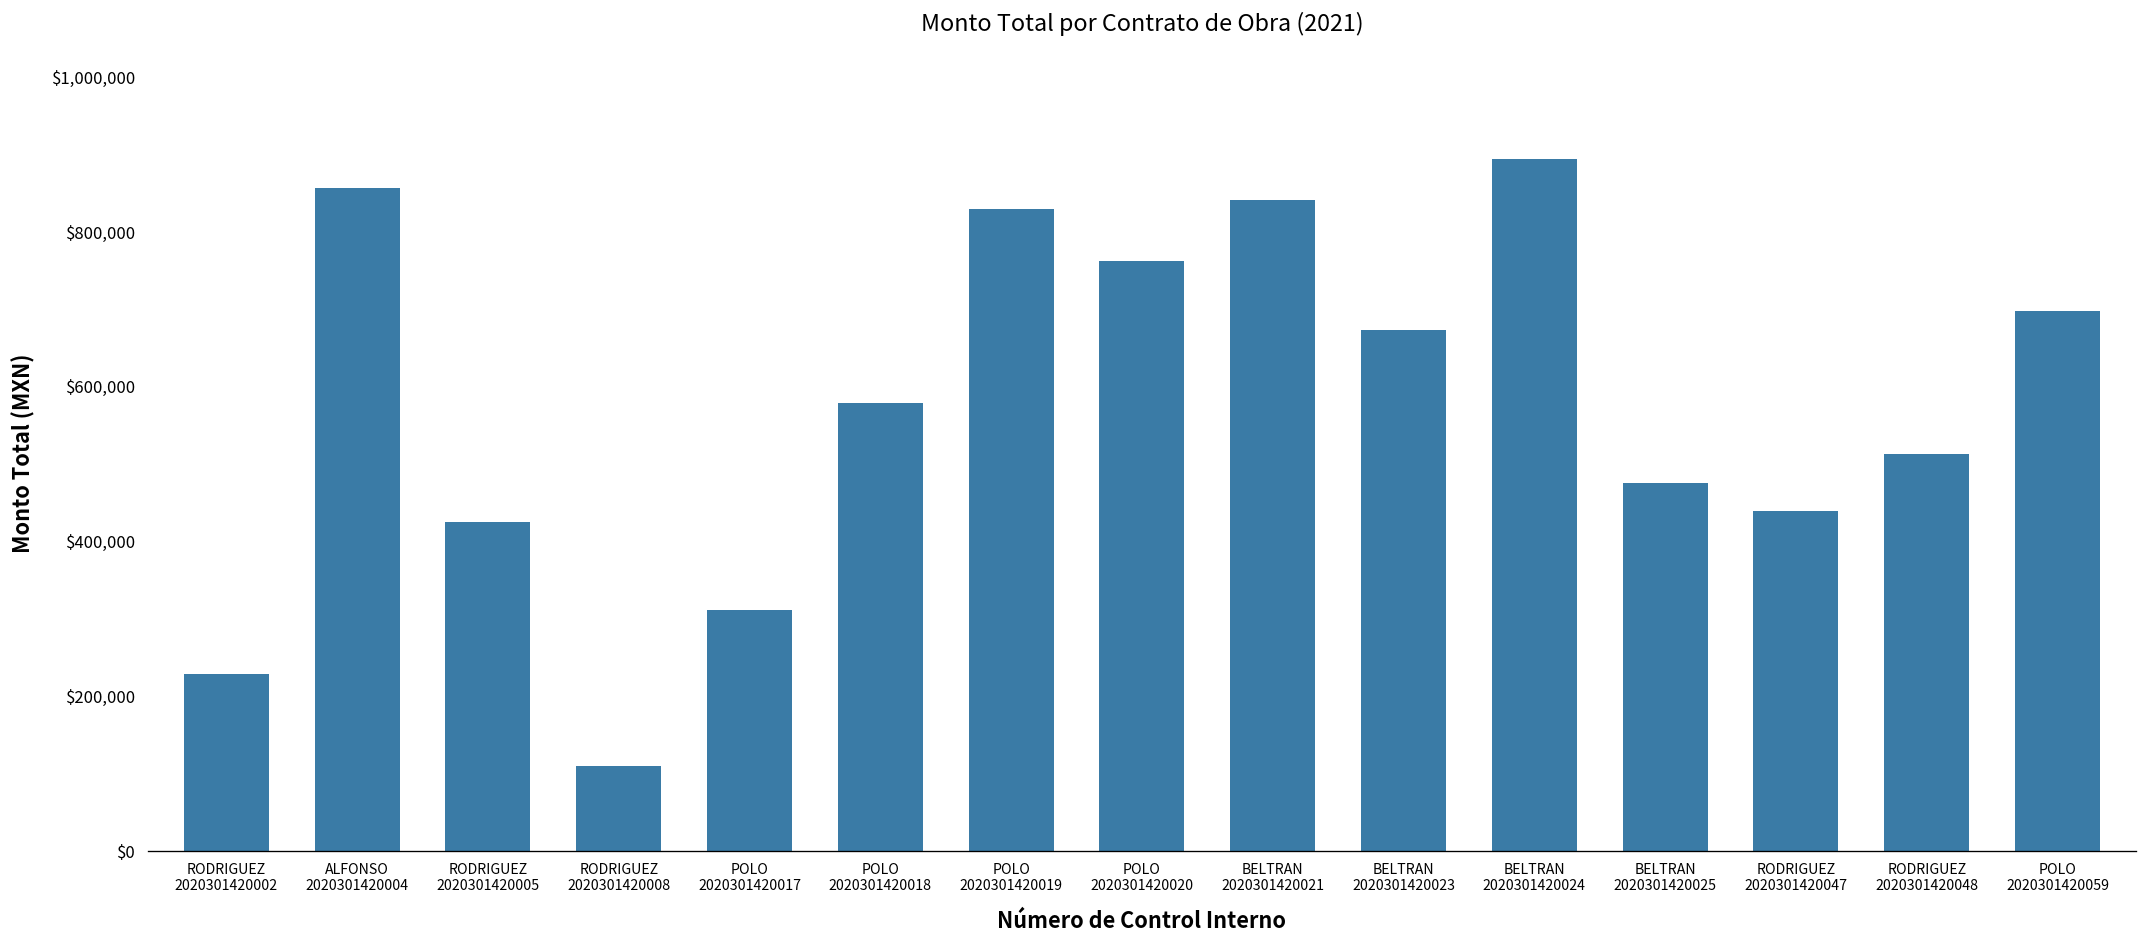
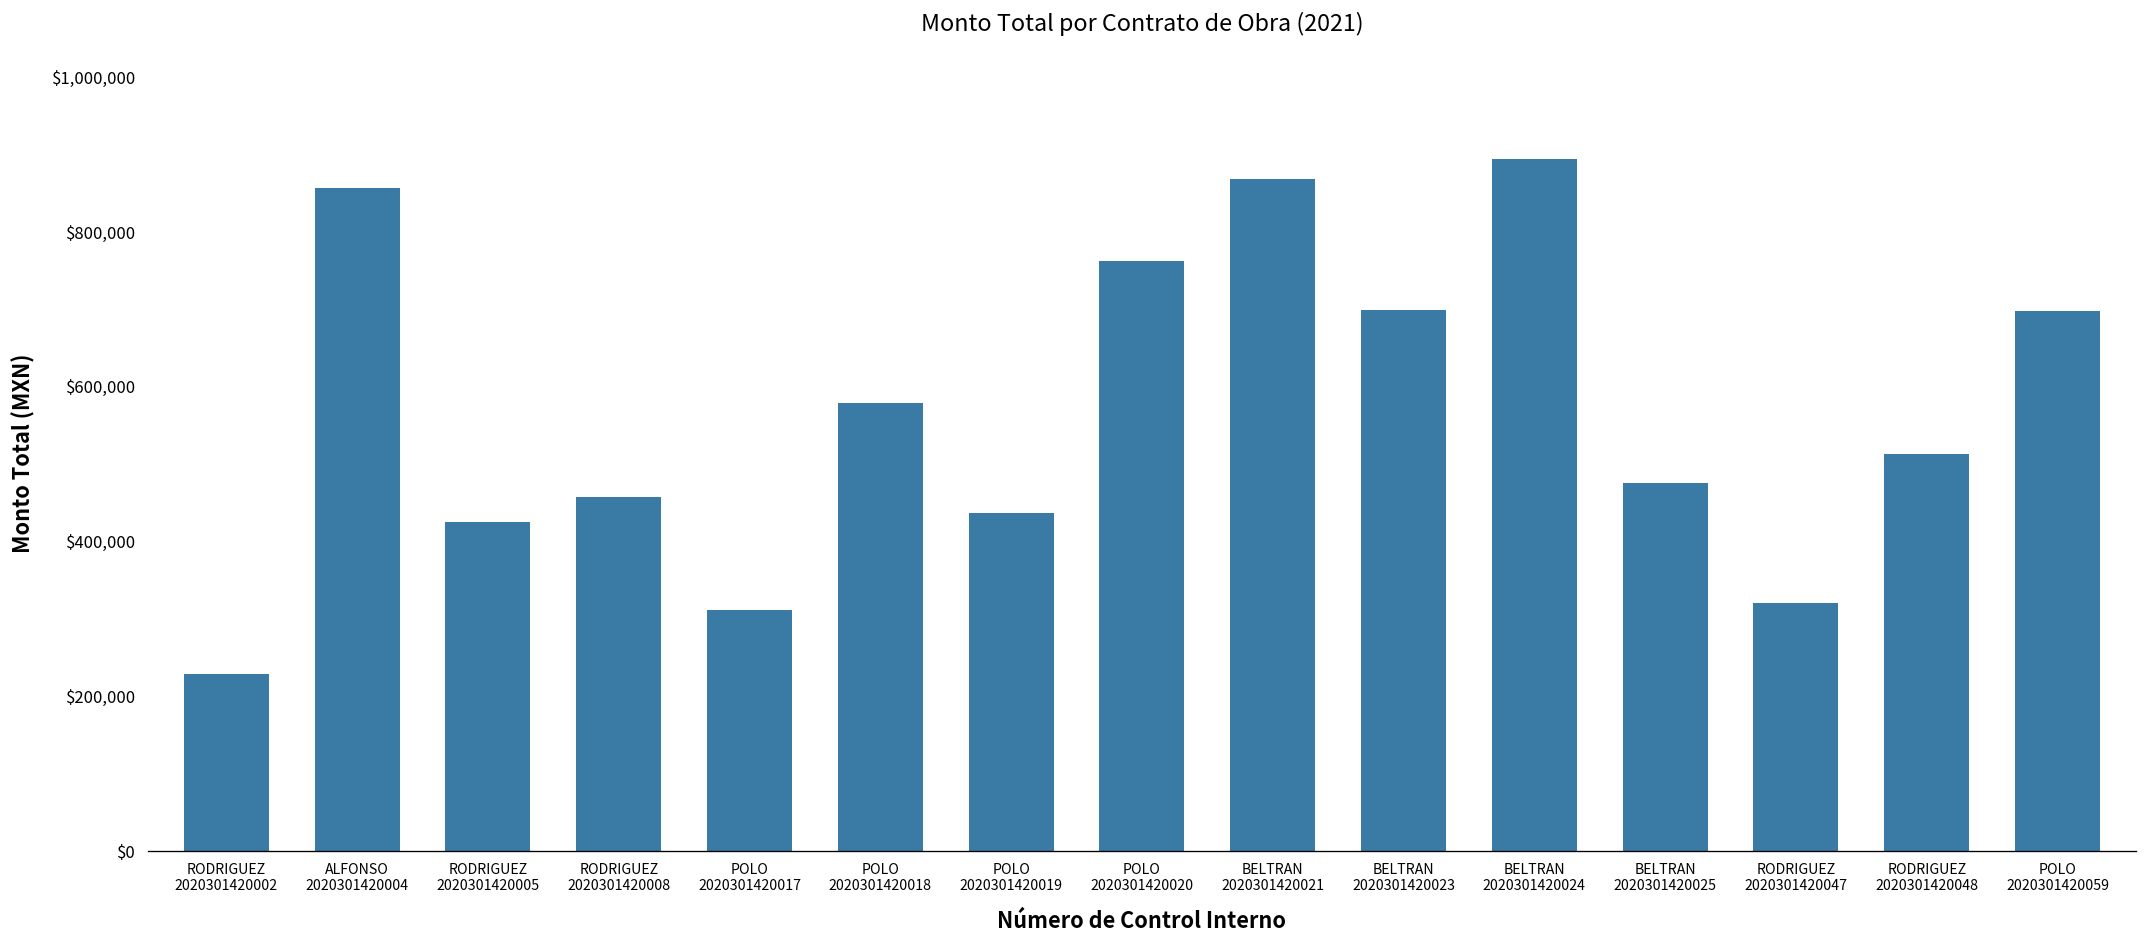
RODRIGUEZ 2020301420008: $110,000 -> $460,000
POLO 2020301420019: $830,000 -> $440,000
BELTRAN 2020301420021: $840,000 -> $870,000
BELTRAN 2020301420023: $670,000 -> $700,000
RODRIGUEZ 2020301420047: $440,000 -> $320,000
